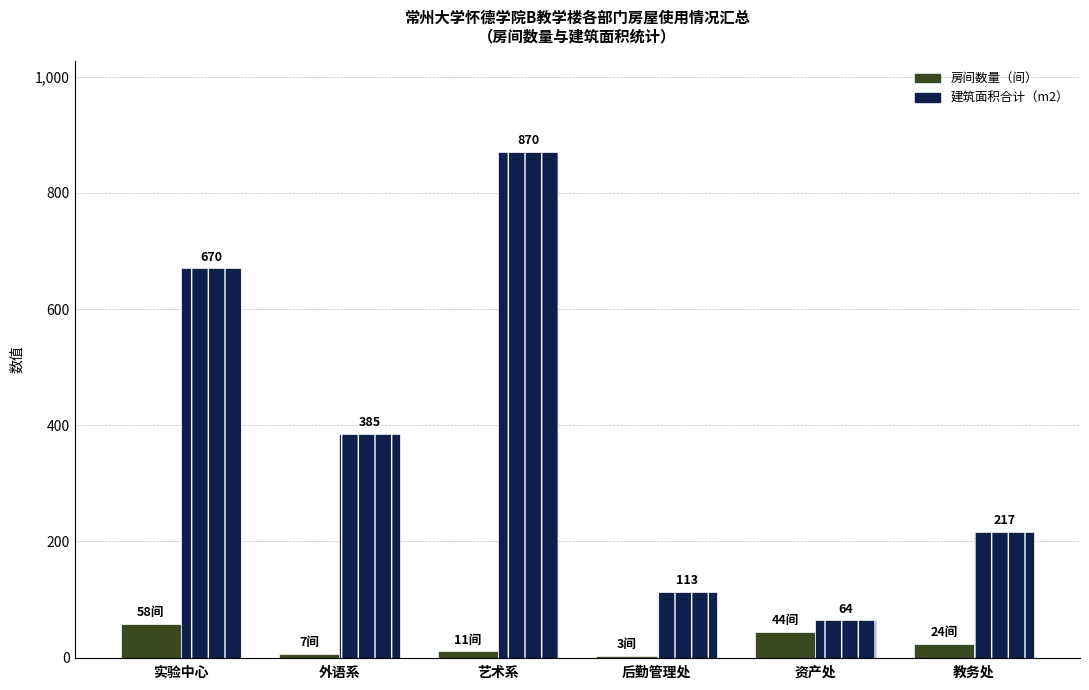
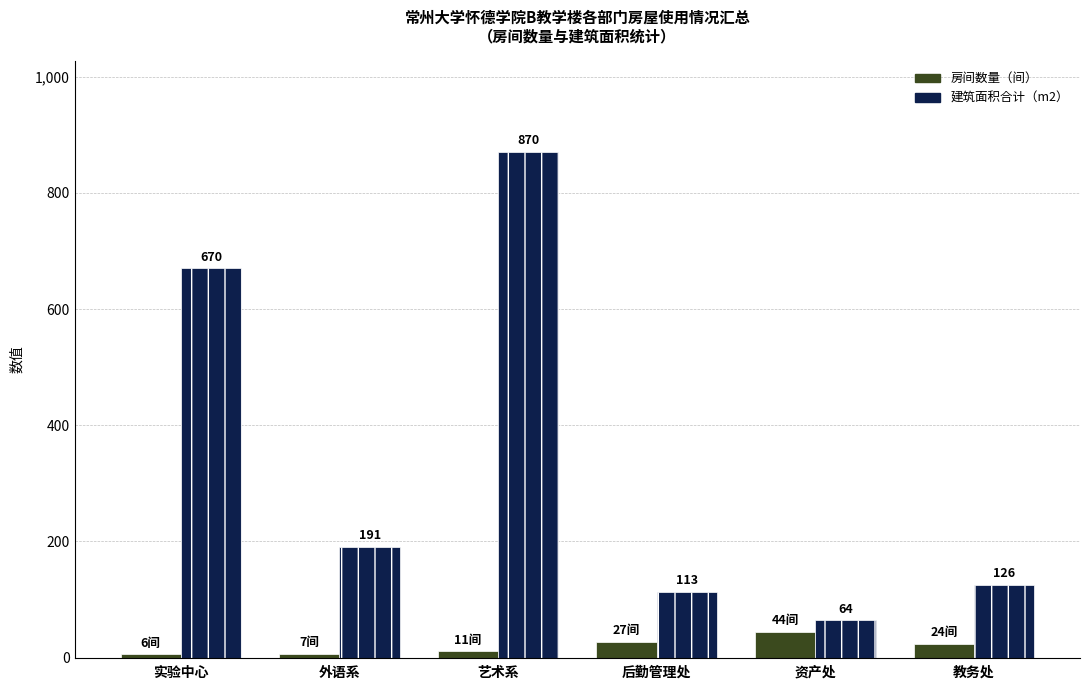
房间数量（间）, 实验中心: 58间 -> 6间
建筑面积合计（m2）, 外语系: 385 -> 191
房间数量（间）, 后勤管理处: 3间 -> 27间
建筑面积合计（m2）, 教务处: 217 -> 126
